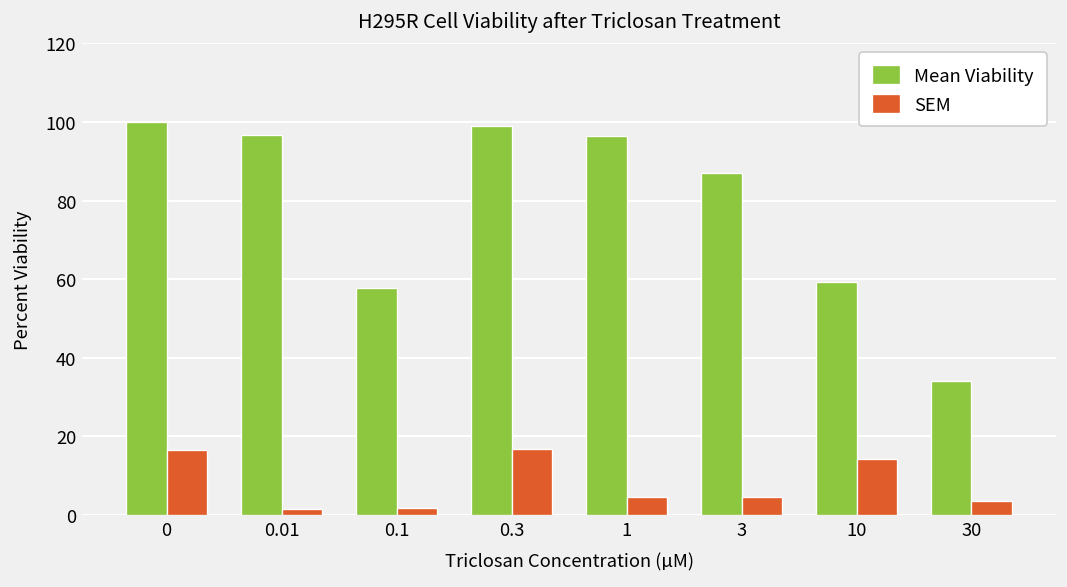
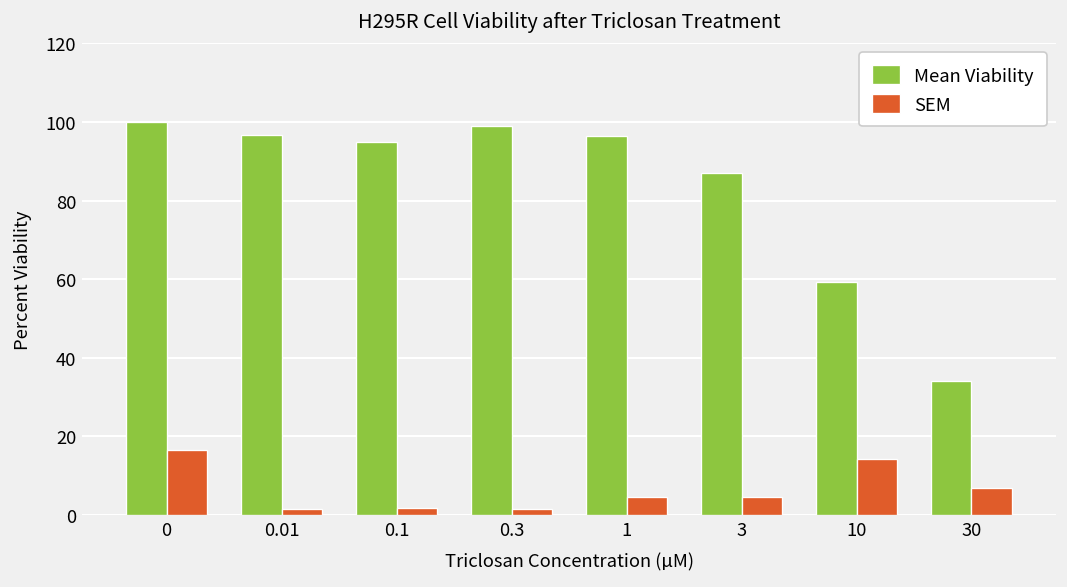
Mean Viability, 0.1: 58 -> 95
SEM, 0.3: 17 -> 2
SEM, 30: 4 -> 7
